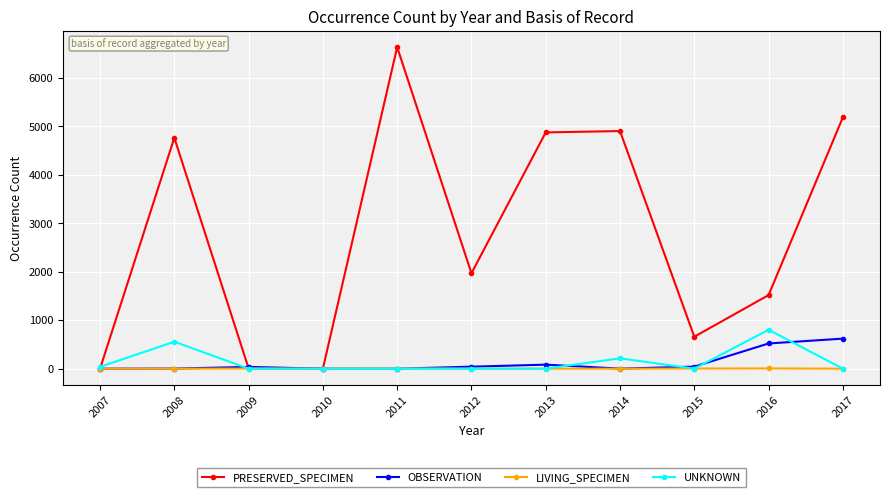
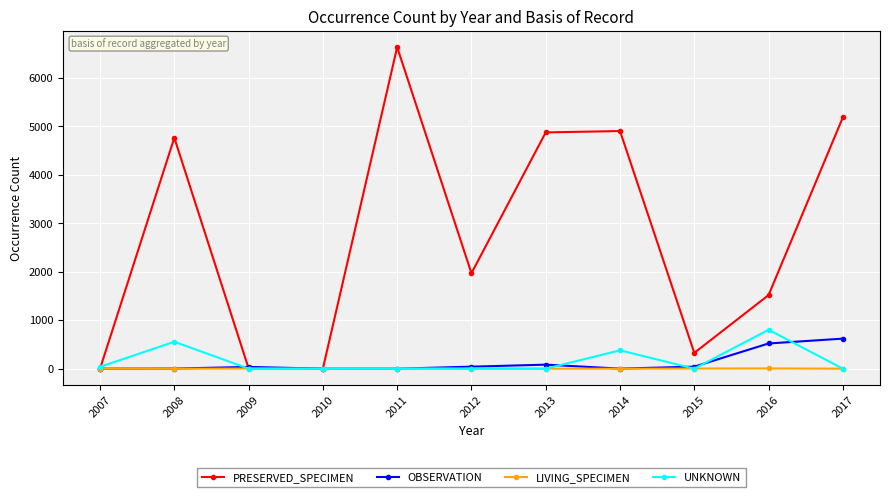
UNKNOWN, 2014: 200 -> 400
PRESERVED_SPECIMEN, 2015: 700 -> 300
